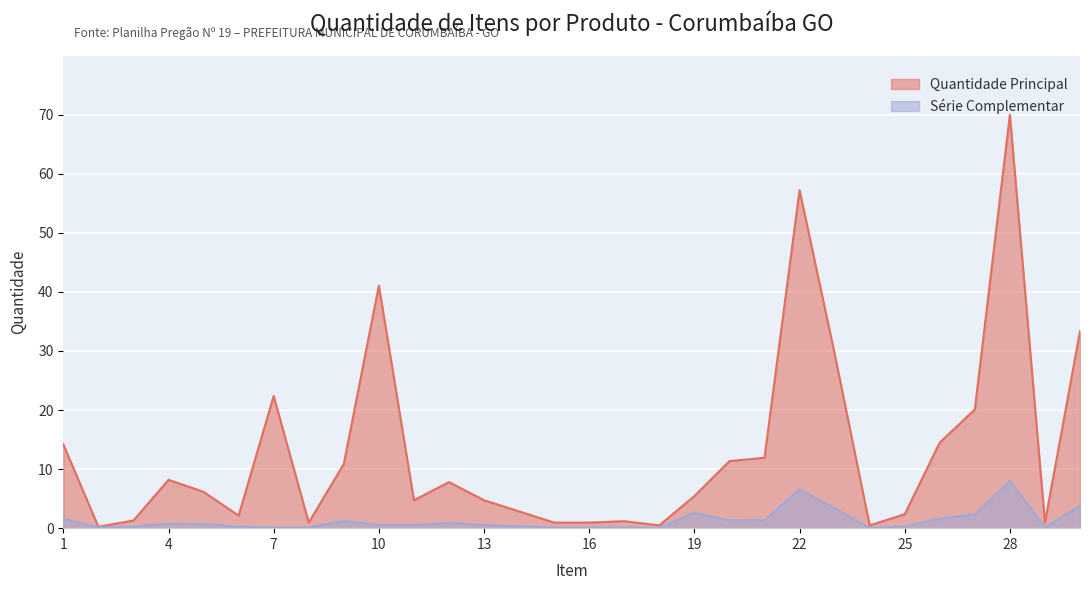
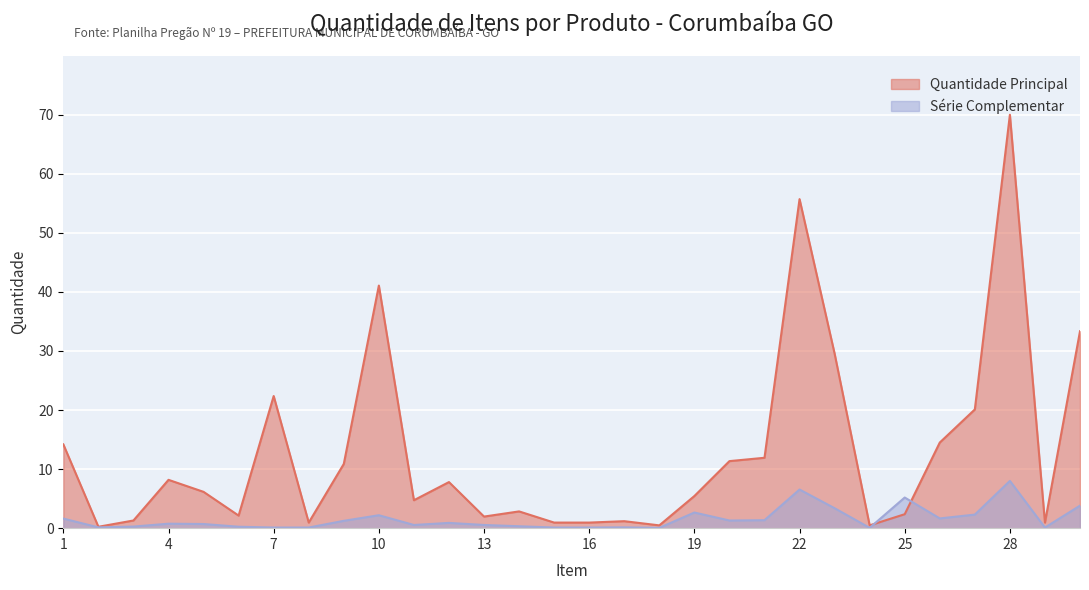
Série Complementar, 10: 1 -> 2
Quantidade Principal, 13: 5 -> 2
Quantidade Principal, 22: 57 -> 56
Série Complementar, 25: 0 -> 5
